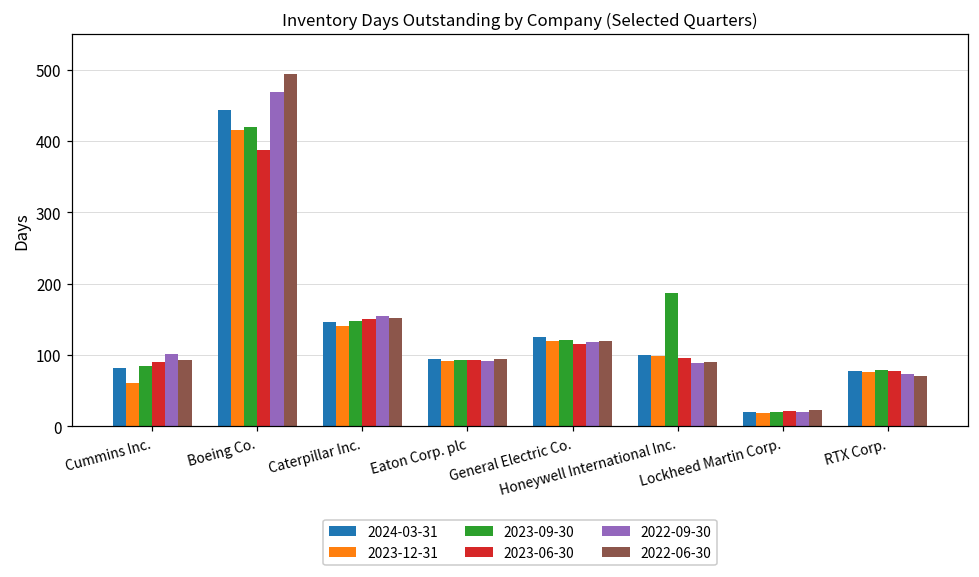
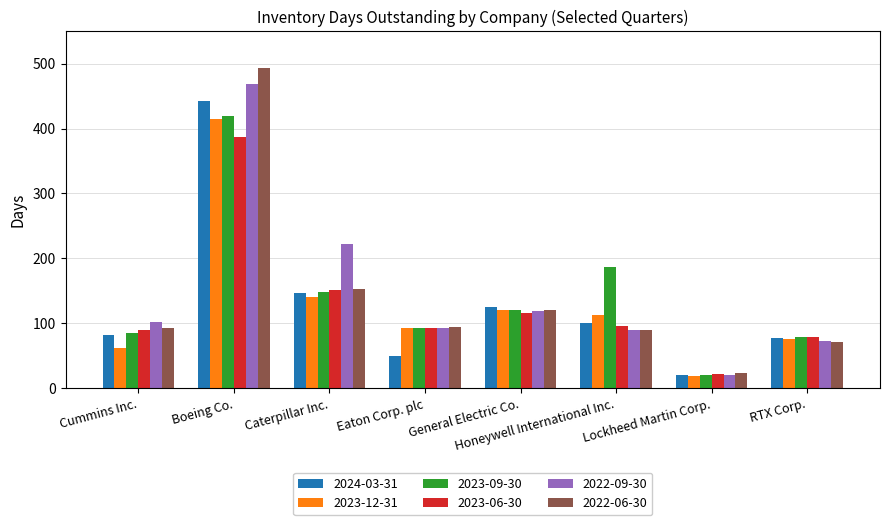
2022-09-30, Caterpillar Inc.: 160 -> 220
2024-03-31, Eaton Corp. plc: 100 -> 50
2023-12-31, Honeywell International Inc.: 100 -> 110
